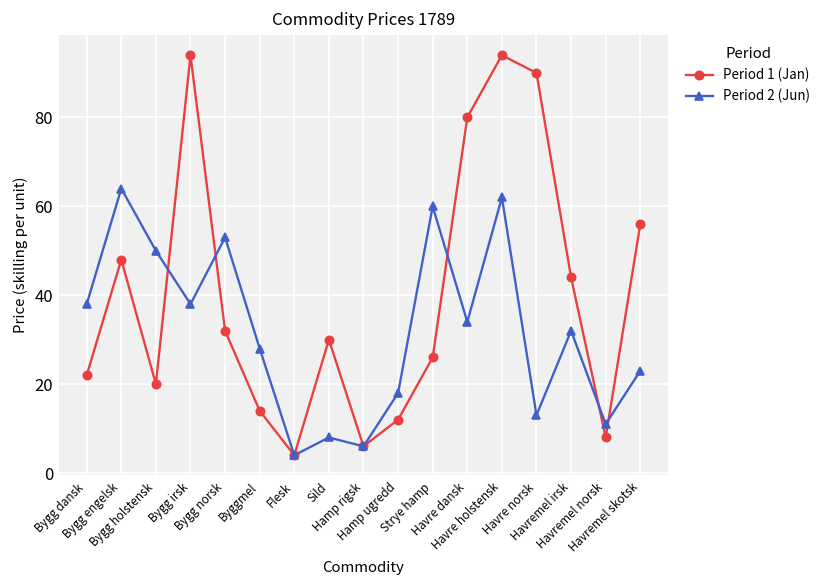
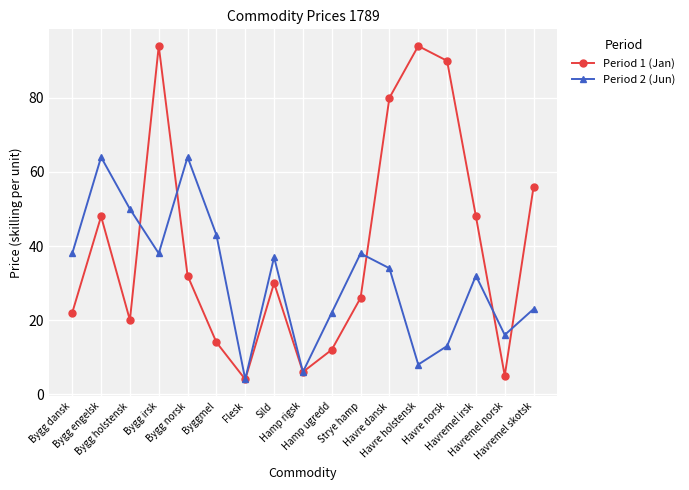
Period 2 (Jun), Bygg norsk: 53 -> 64
Period 2 (Jun), Byggmel: 28 -> 43
Period 2 (Jun), Sild: 8 -> 37
Period 2 (Jun), Hamp ugredd: 18 -> 22
Period 2 (Jun), Strye hamp: 60 -> 38
Period 2 (Jun), Havre holstensk: 62 -> 8
Period 1 (Jan), Havremel irsk: 44 -> 48
Period 1 (Jan), Havremel norsk: 8 -> 5
Period 2 (Jun), Havremel norsk: 11 -> 16
